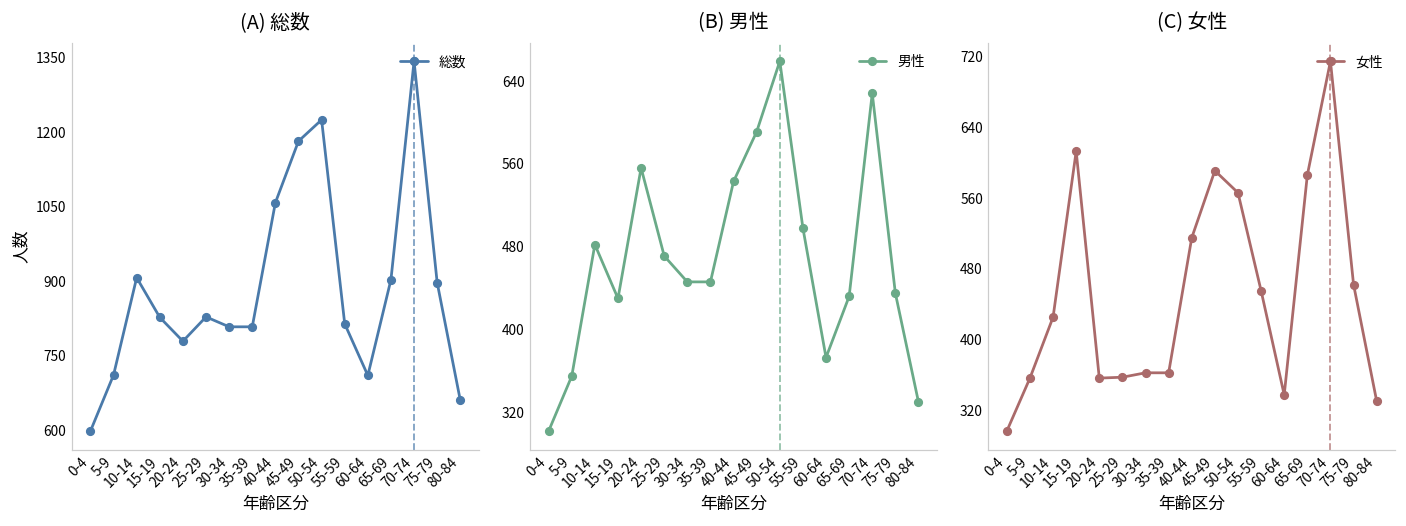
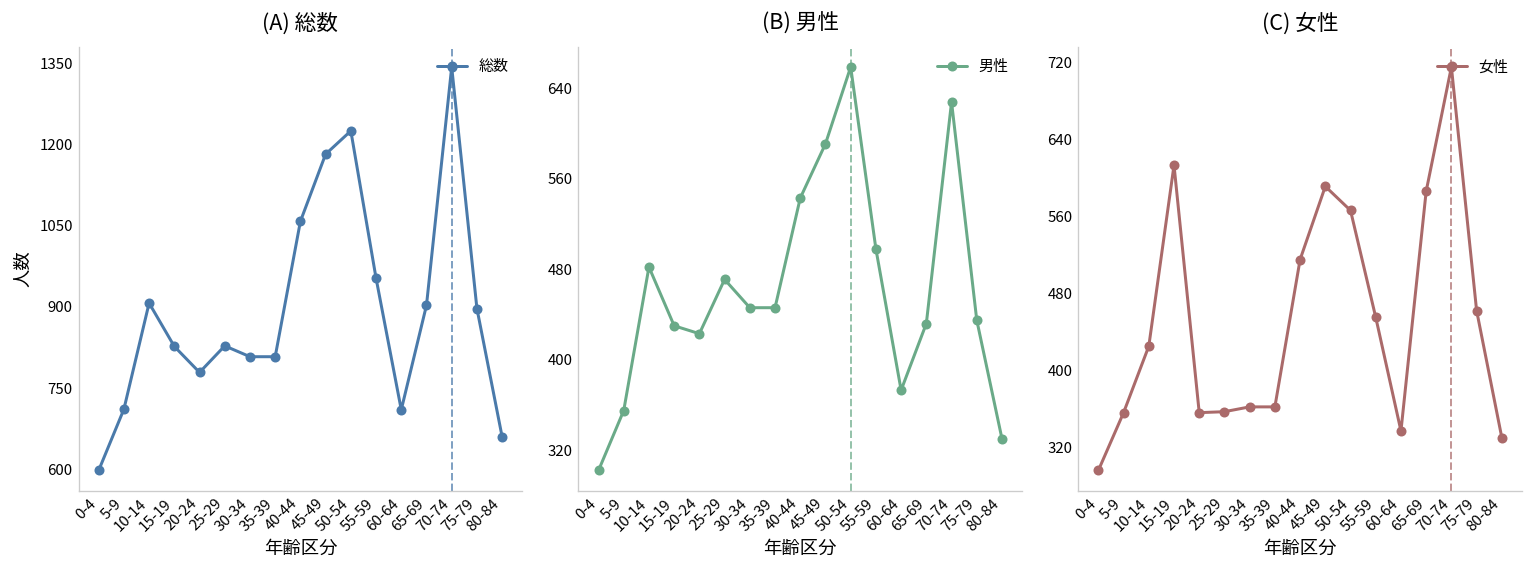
(A) 総数, 55-59: 810 -> 950
(B) 男性, 20-24: 560 -> 420
